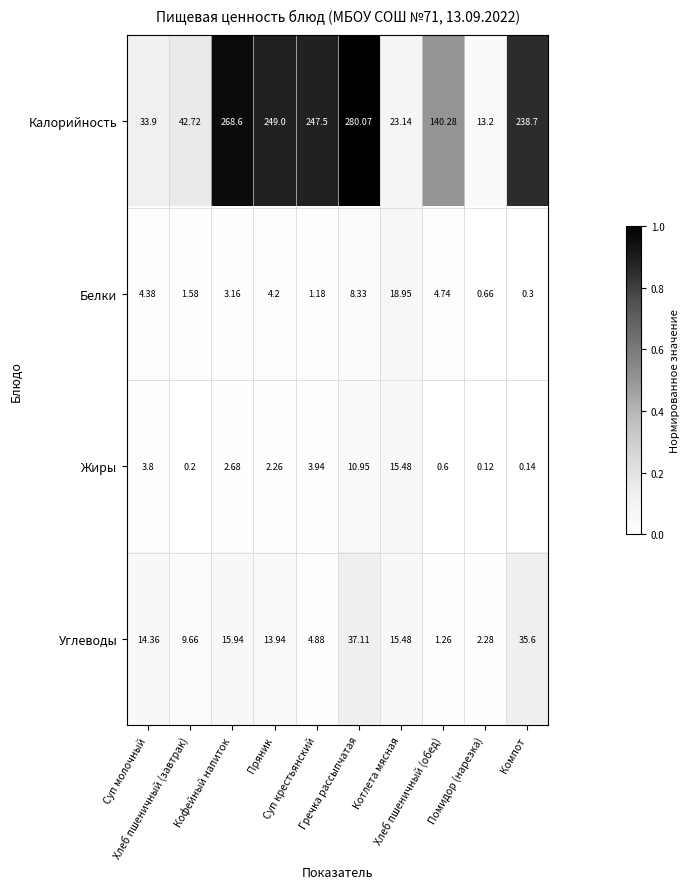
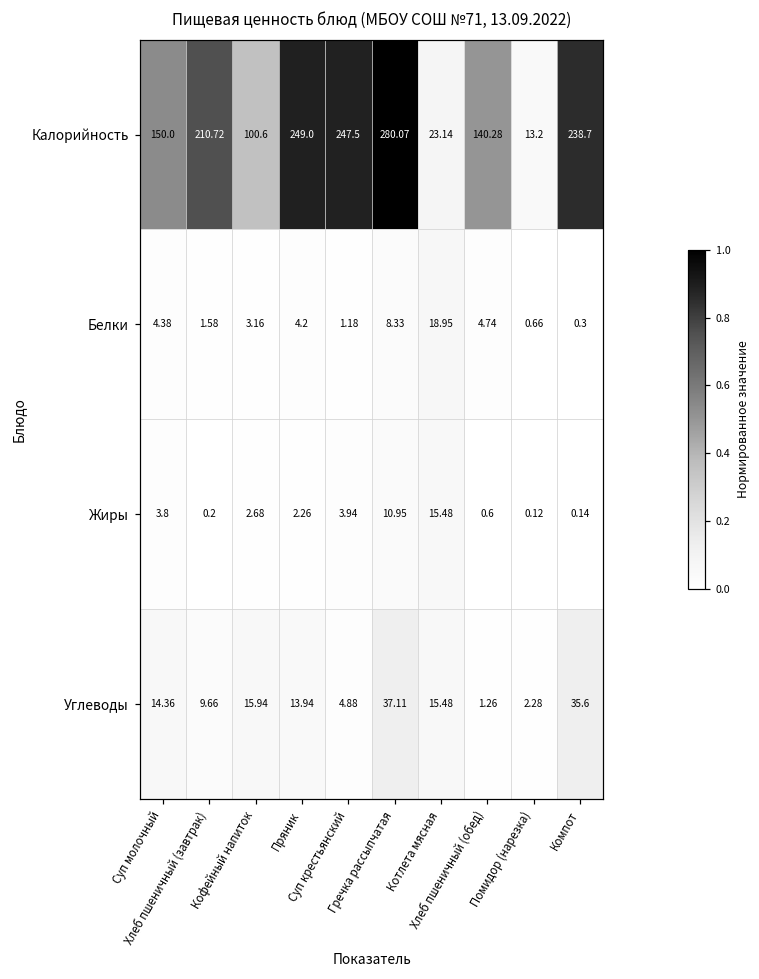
Калорийность, Суп молочный: 33.9 -> 150.0
Калорийность, Хлеб пшеничный (завтрак): 42.72 -> 210.72
Калорийность, Кофейный напиток: 268.6 -> 100.6
